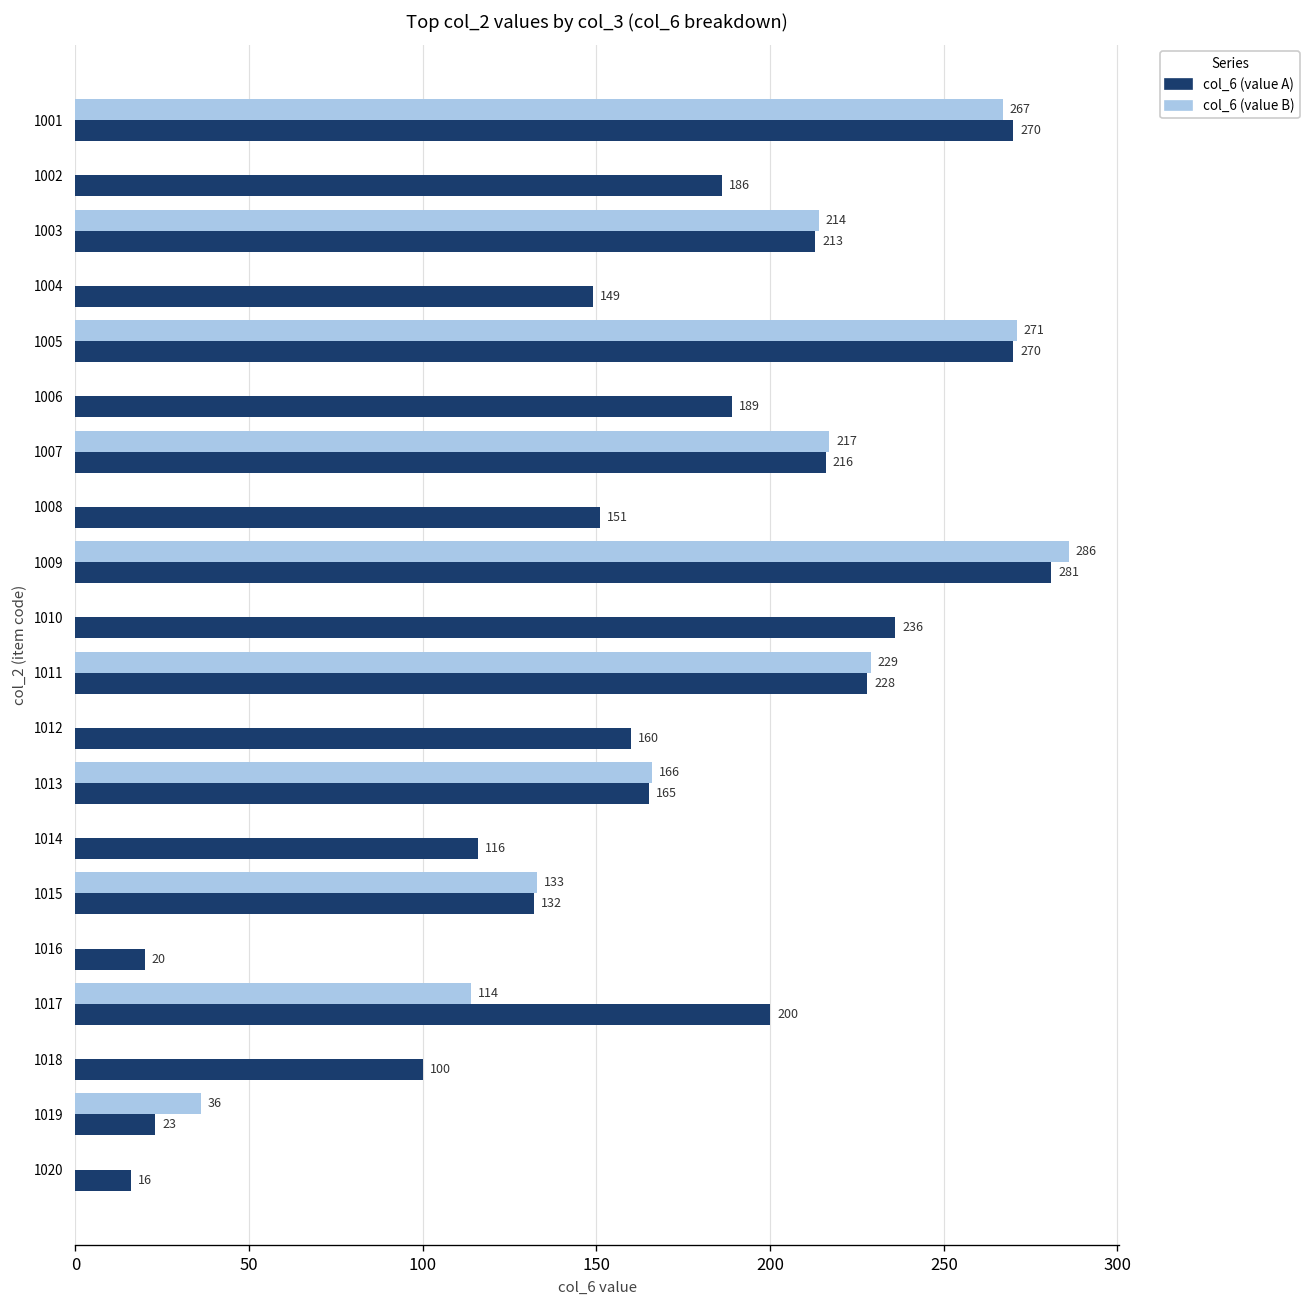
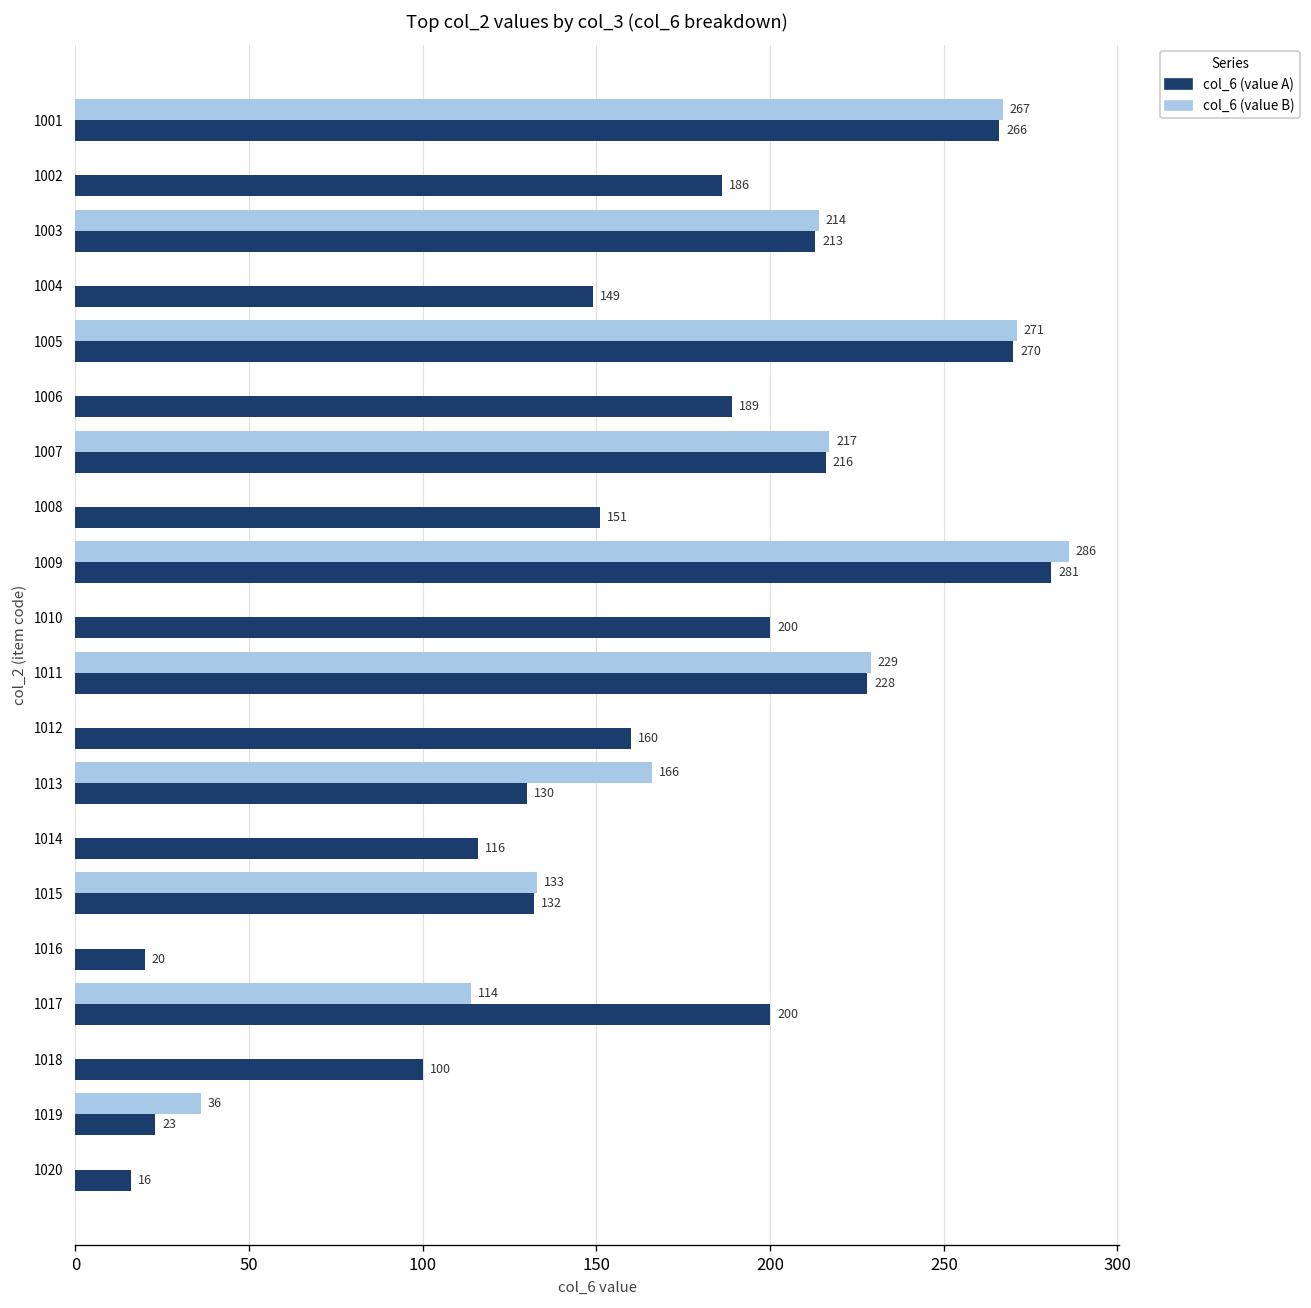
col_6 (value A), 1001: 270 -> 266
col_6 (value A), 1010: 236 -> 200
col_6 (value A), 1013: 165 -> 130
